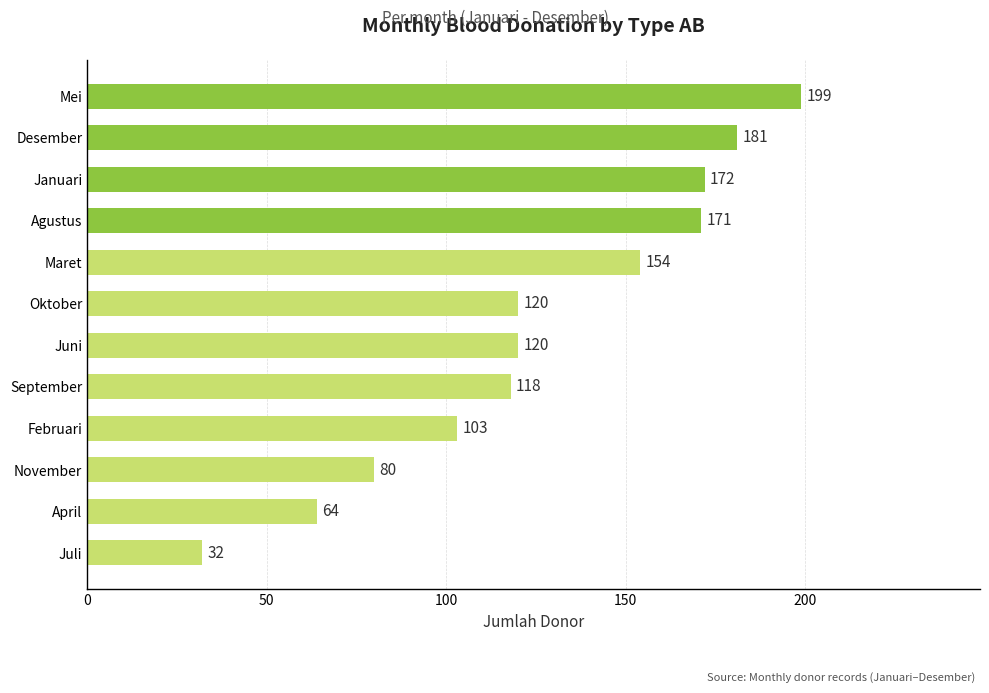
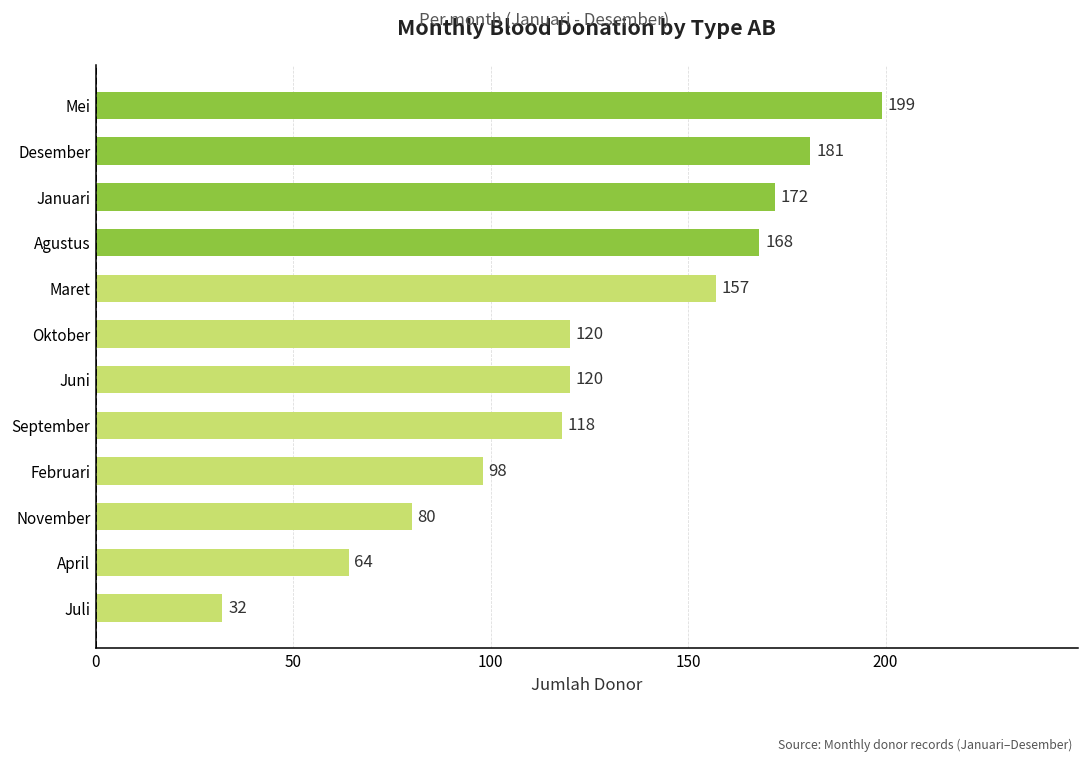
Agustus: 171 -> 168
Maret: 154 -> 157
Februari: 103 -> 98
